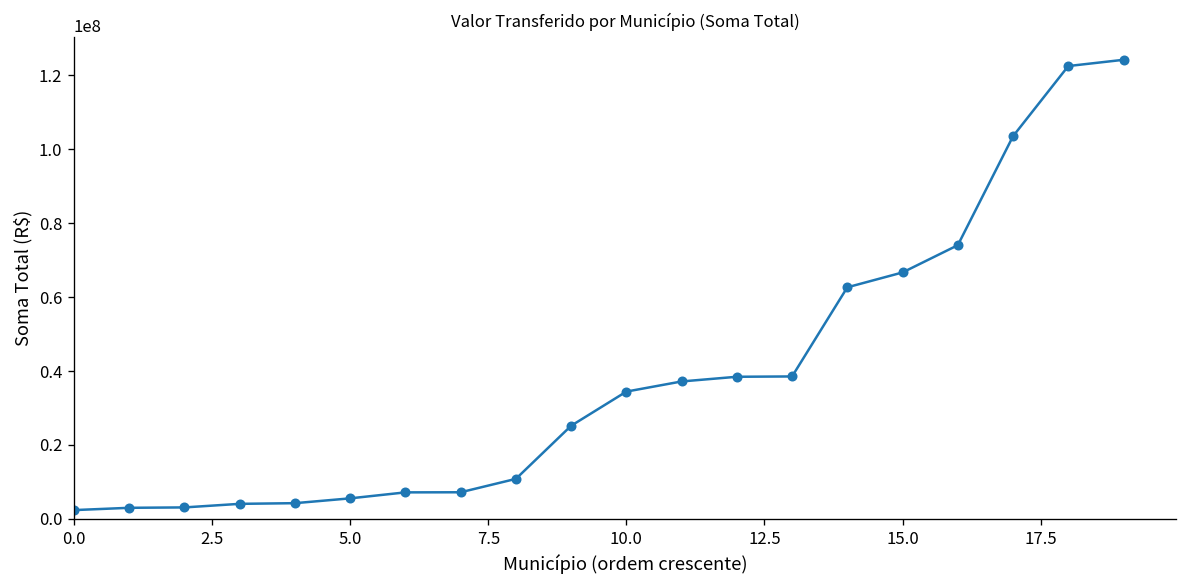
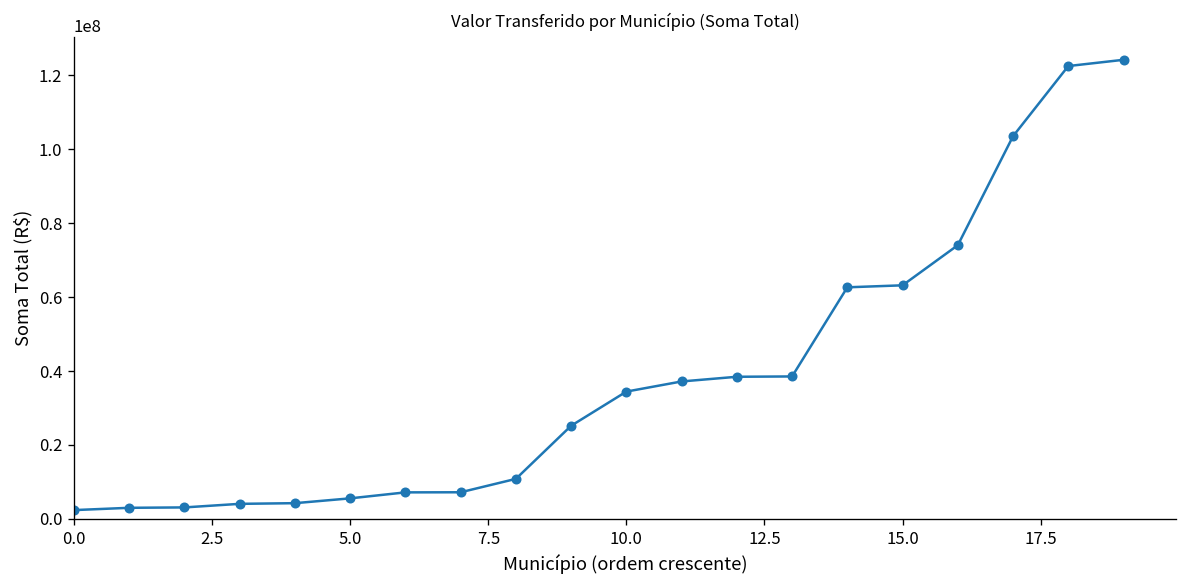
15.0: 67000000 -> 63000000
